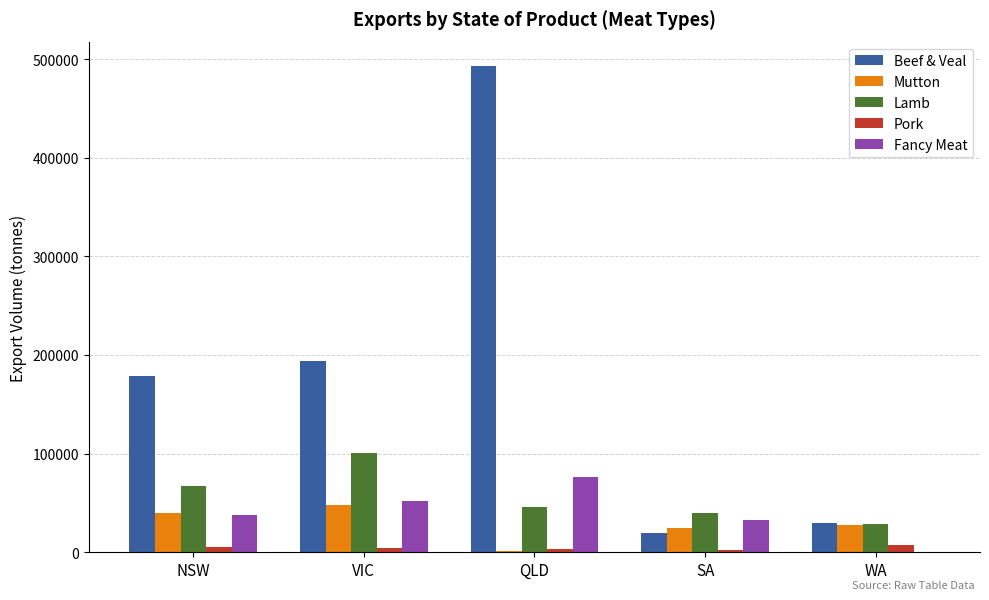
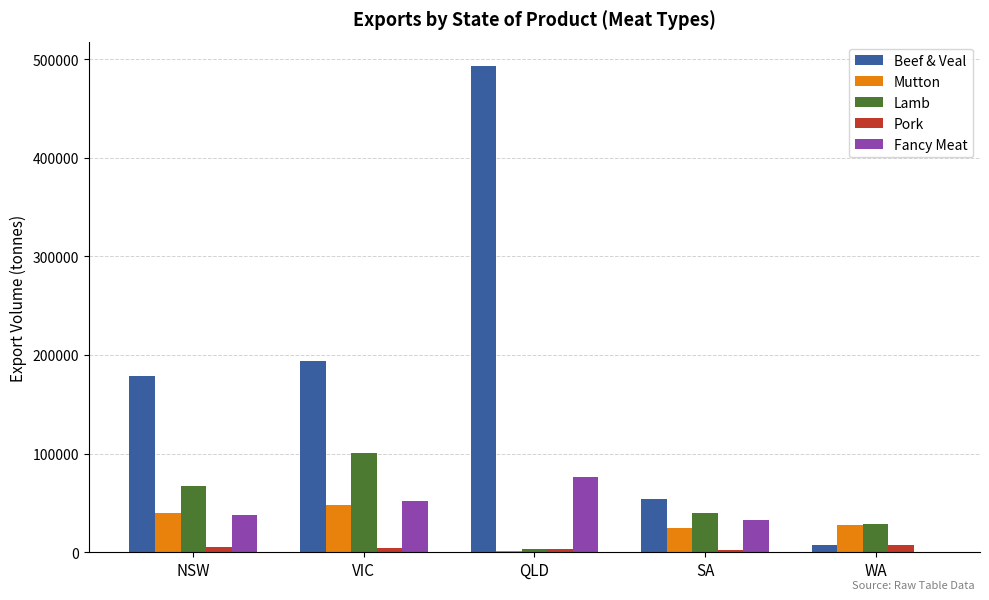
Lamb, QLD: 50000 -> 0
Beef & Veal, SA: 20000 -> 50000
Beef & Veal, WA: 30000 -> 10000
